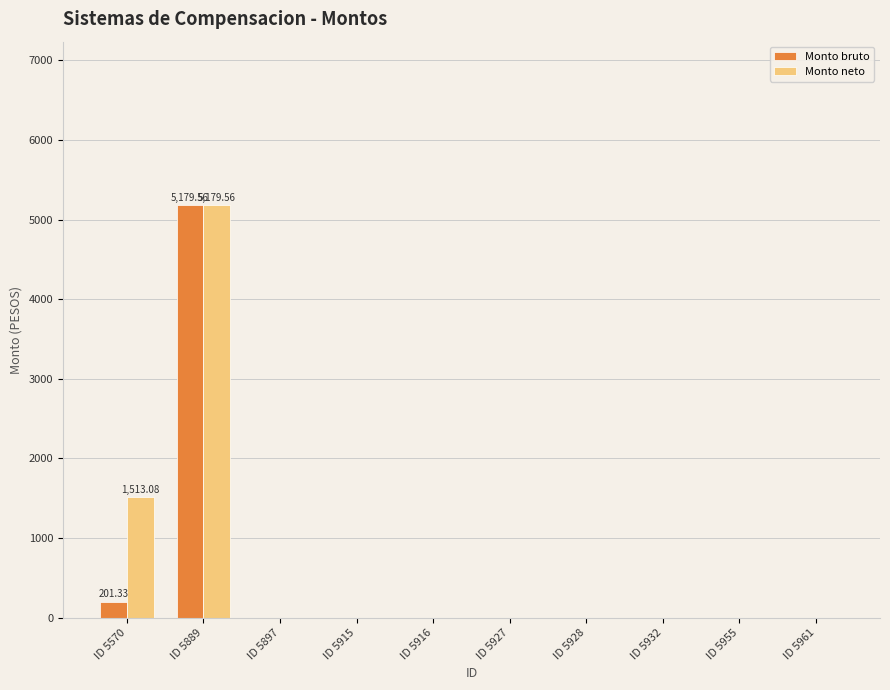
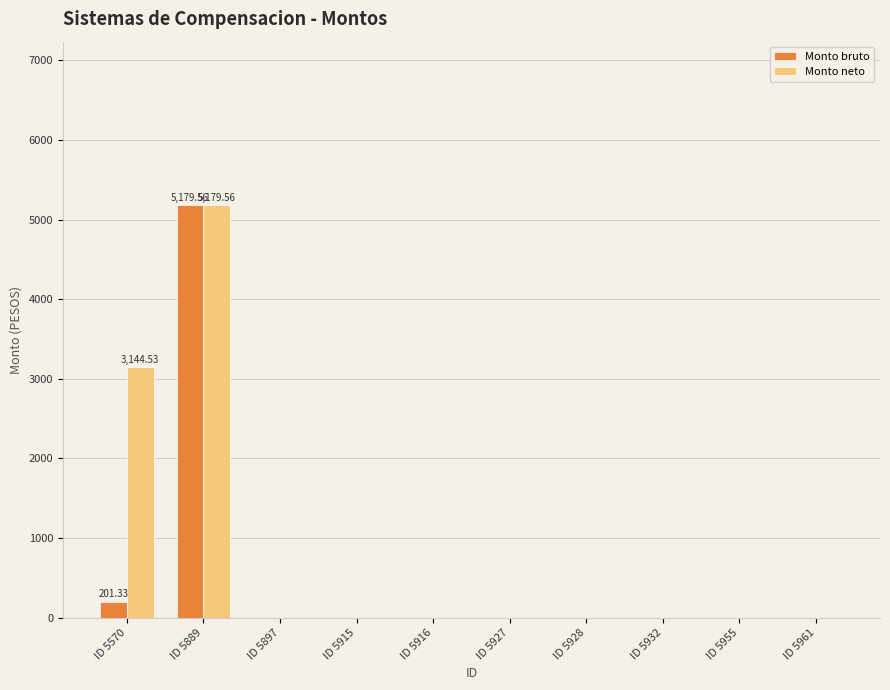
Monto neto, ID 5570: 1,513.08 -> 3,144.53
